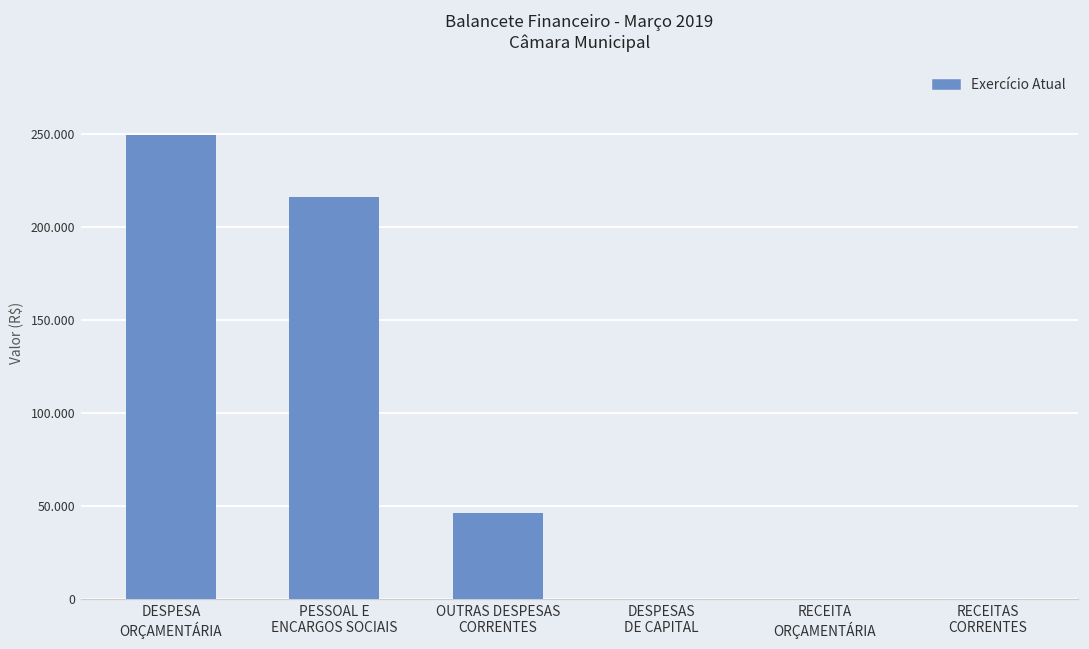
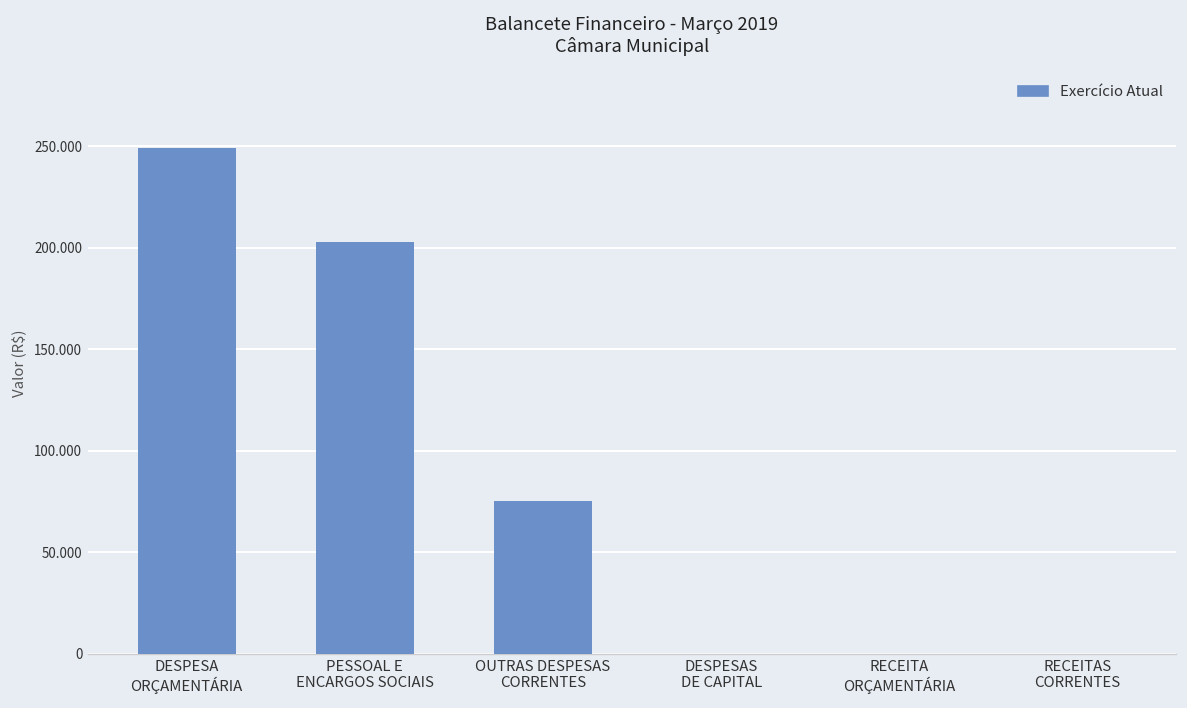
PESSOAL E ENCARGOS SOCIAIS: 216 -> 203
OUTRAS DESPESAS CORRENTES: 47 -> 75
